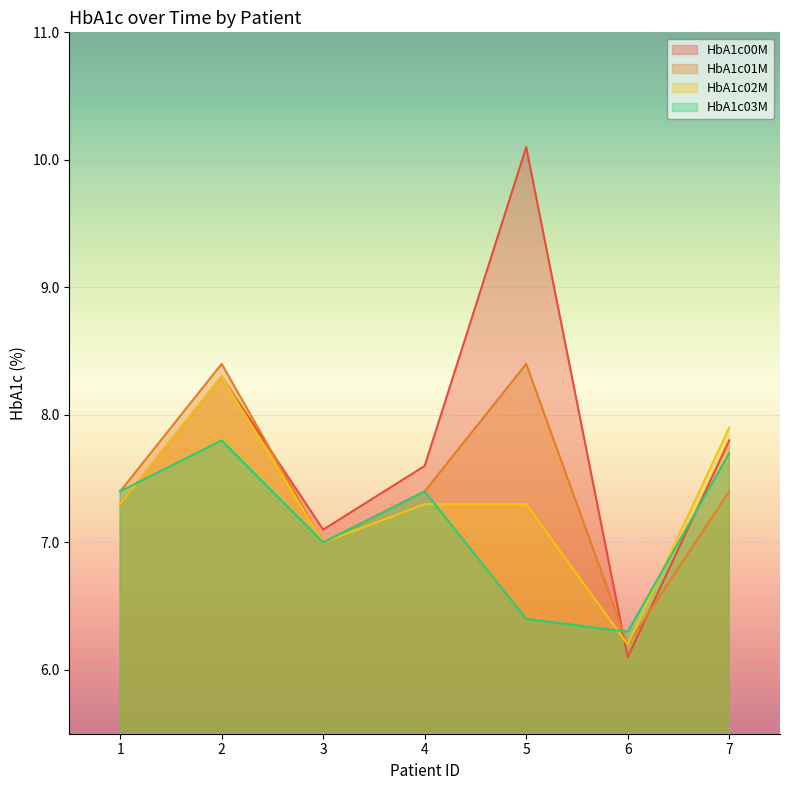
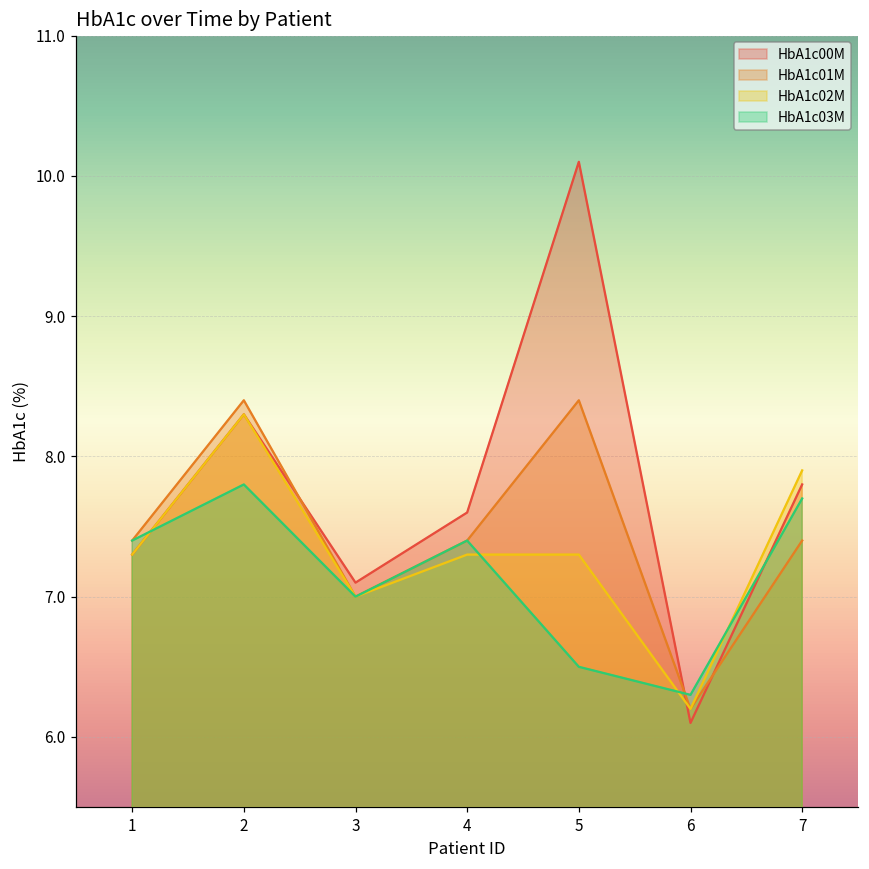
HbA1c03M, 5: 6.4 -> 6.5
